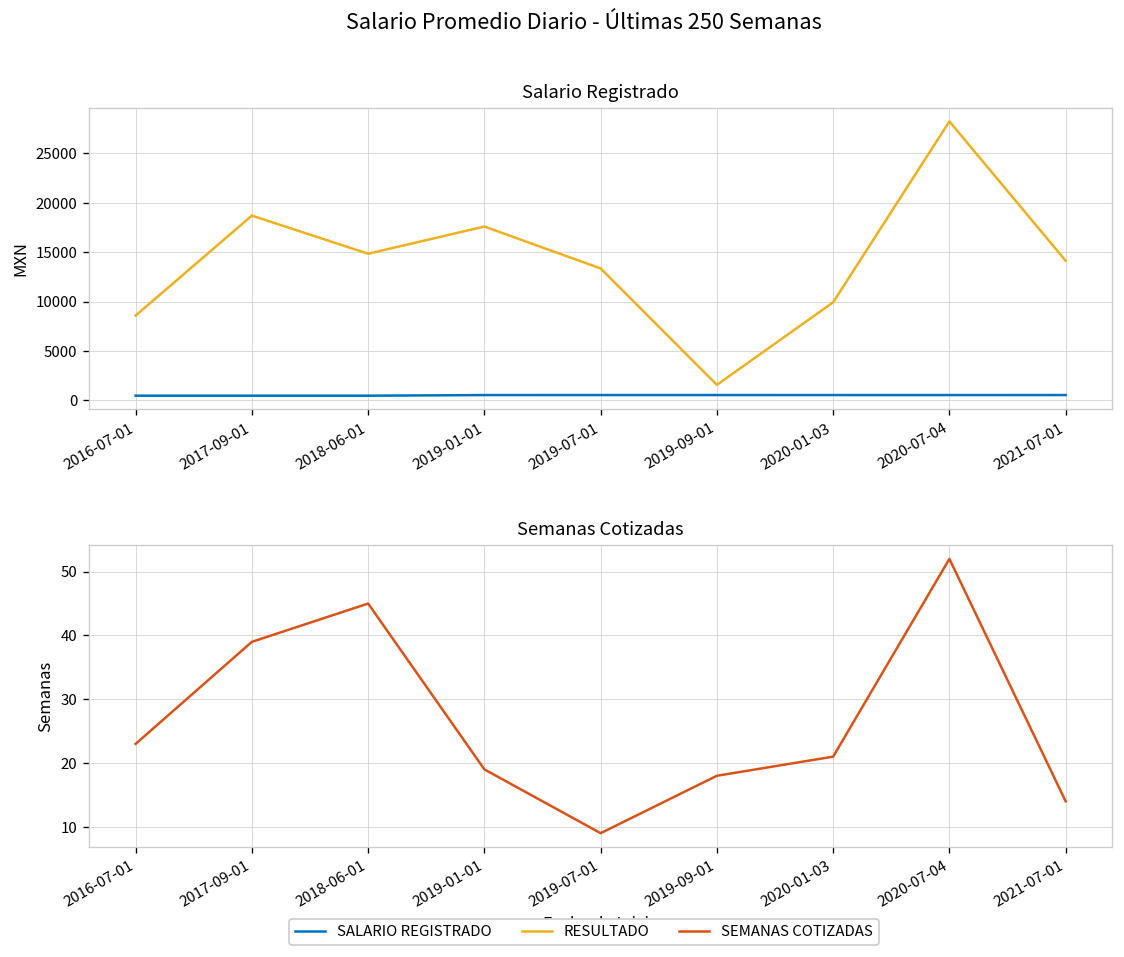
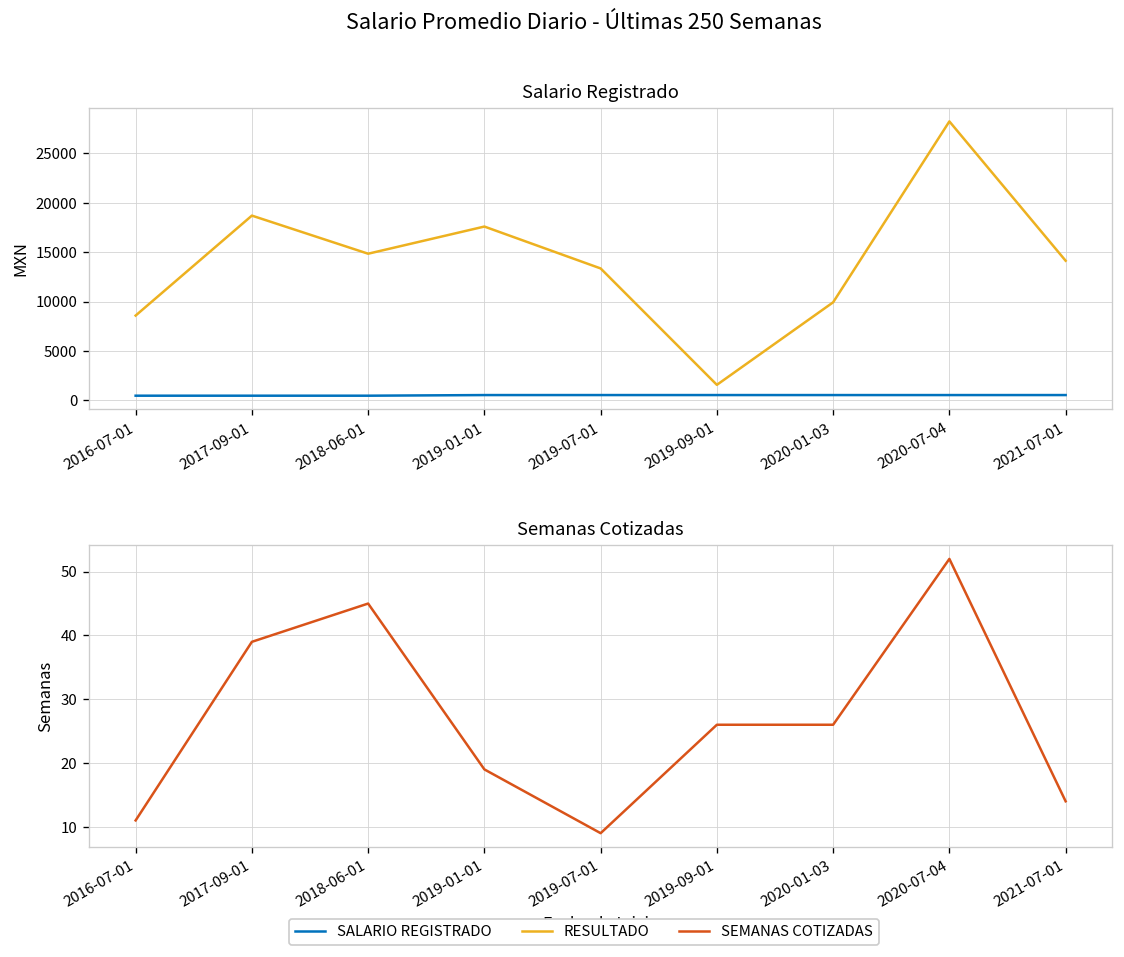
Semanas Cotizadas, 2016-07-01: 23 -> 11
Semanas Cotizadas, 2019-09-01: 18 -> 26
Semanas Cotizadas, 2020-01-03: 21 -> 26
